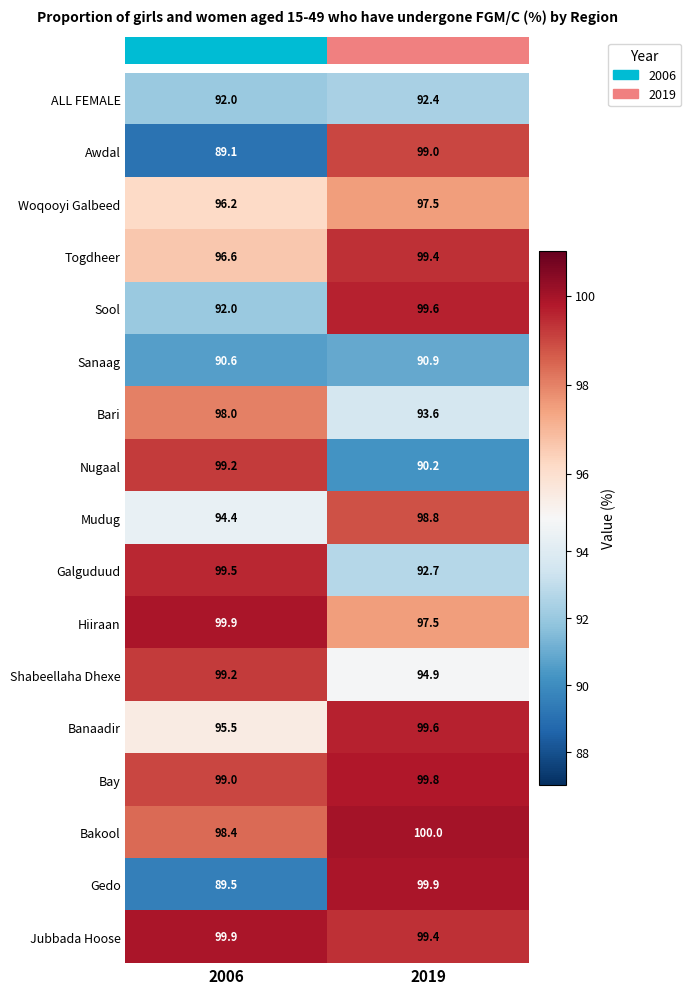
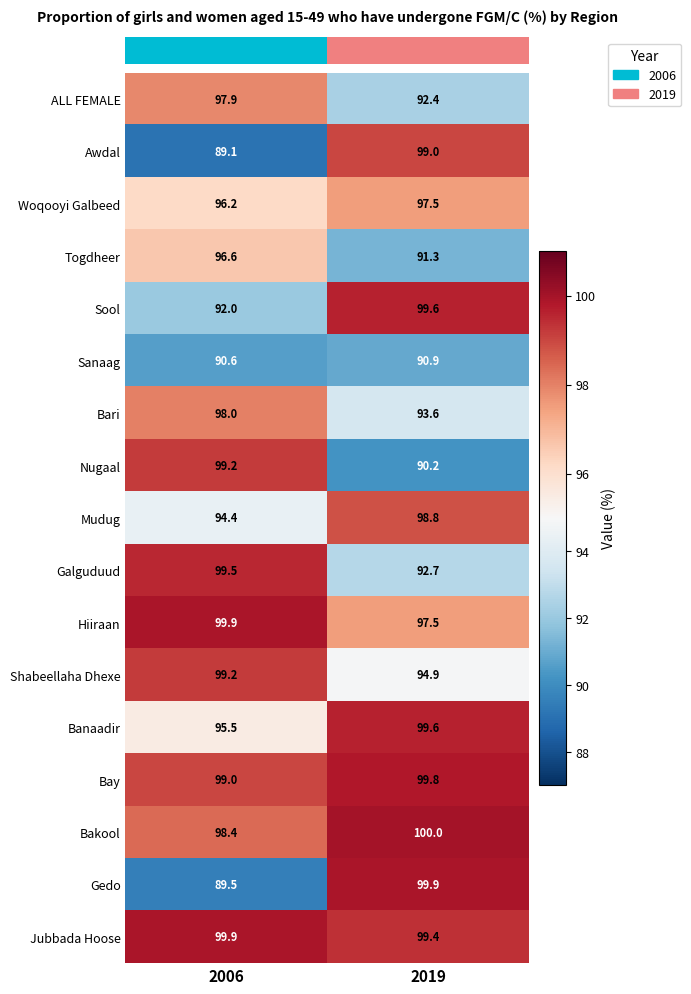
ALL FEMALE, 2006: 92.0 -> 97.9
Togdheer, 2019: 99.4 -> 91.3
